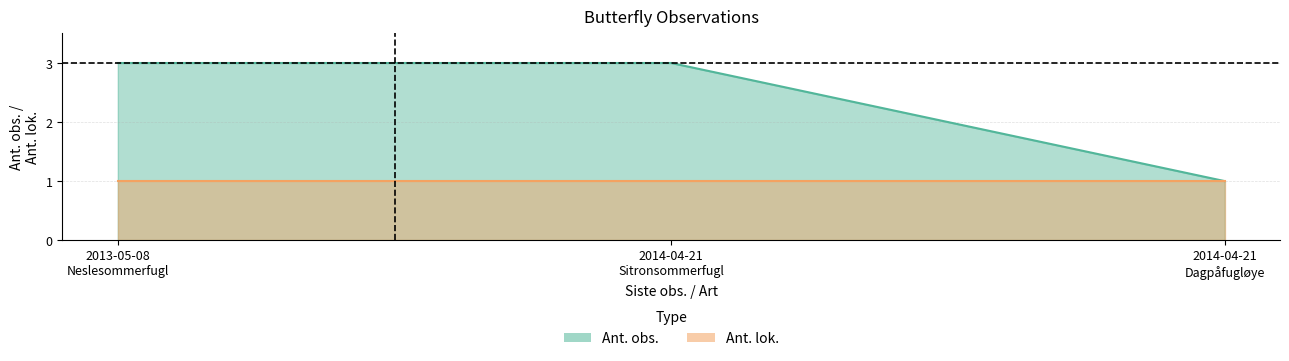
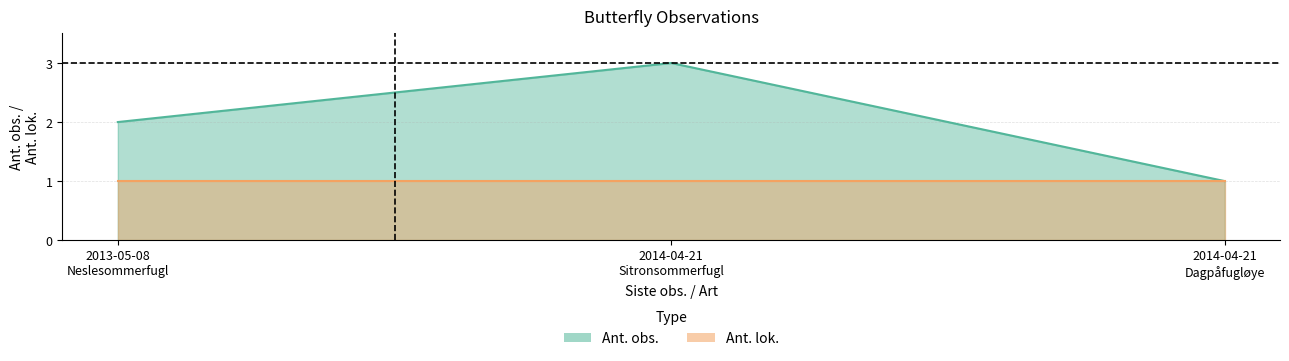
Ant. obs., 2013-05-08 Neslesommerfugl: 3 -> 2
